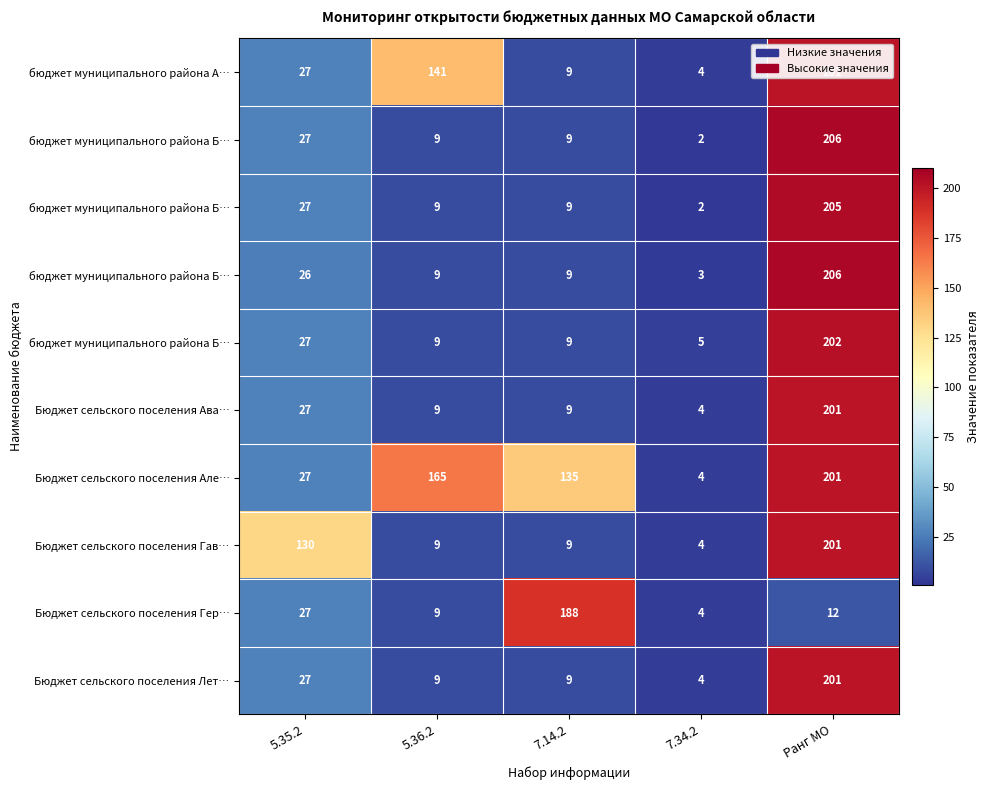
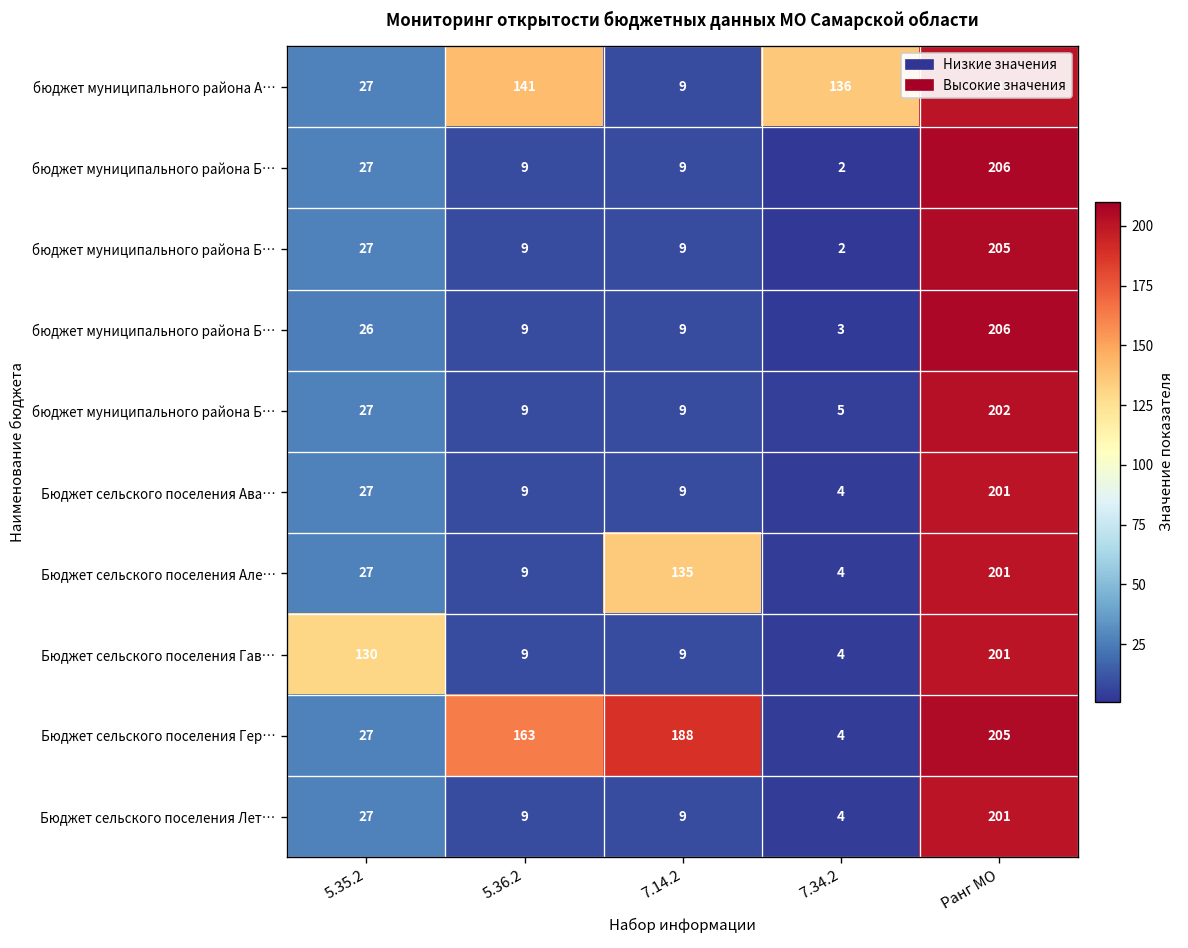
бюджет муниципального района А…, 7.34.2: 4 -> 136
Бюджет сельского поселения Але…, 5.36.2: 165 -> 9
Бюджет сельского поселения Гер…, 5.36.2: 9 -> 163
Бюджет сельского поселения Гер…, Ранг МО: 12 -> 205
